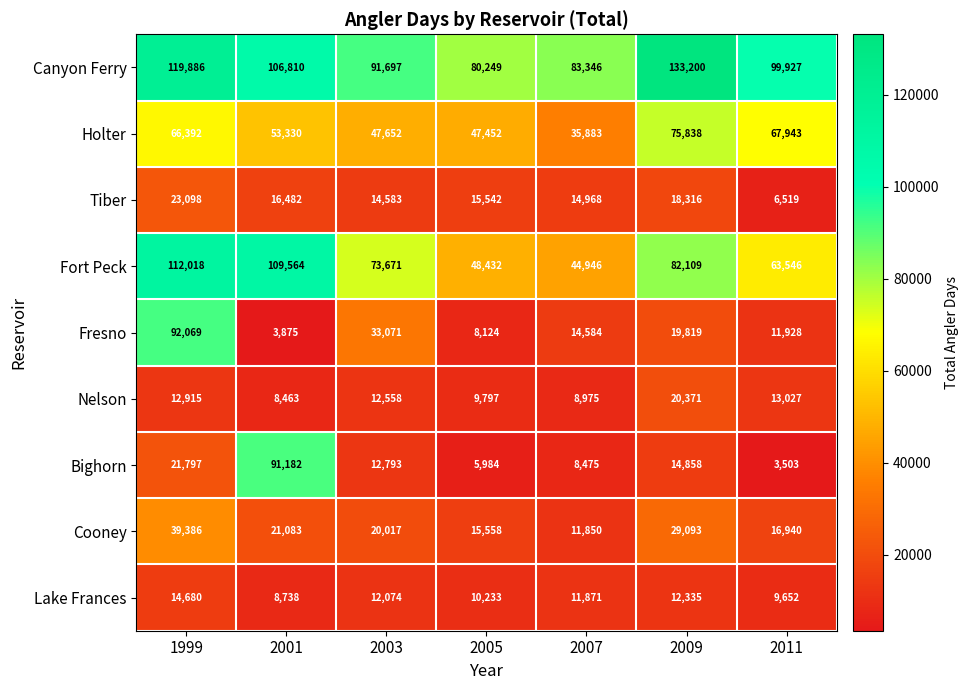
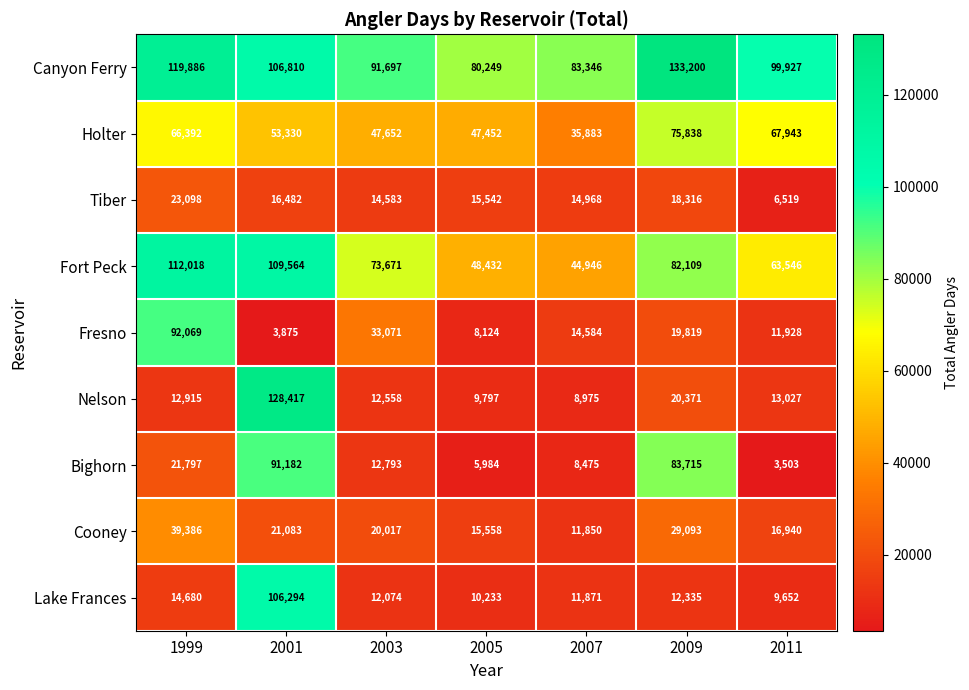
Nelson, 2001: 8,463 -> 128,417
Bighorn, 2009: 14,858 -> 83,715
Lake Frances, 2001: 8,738 -> 106,294
